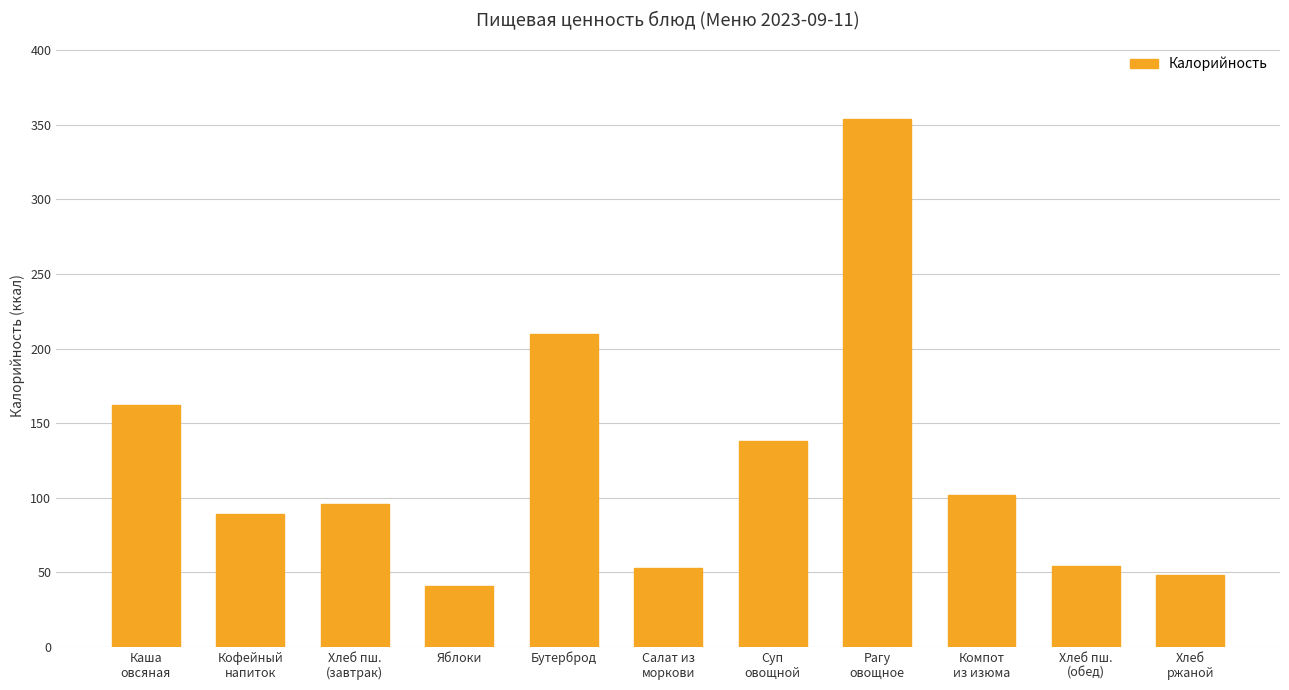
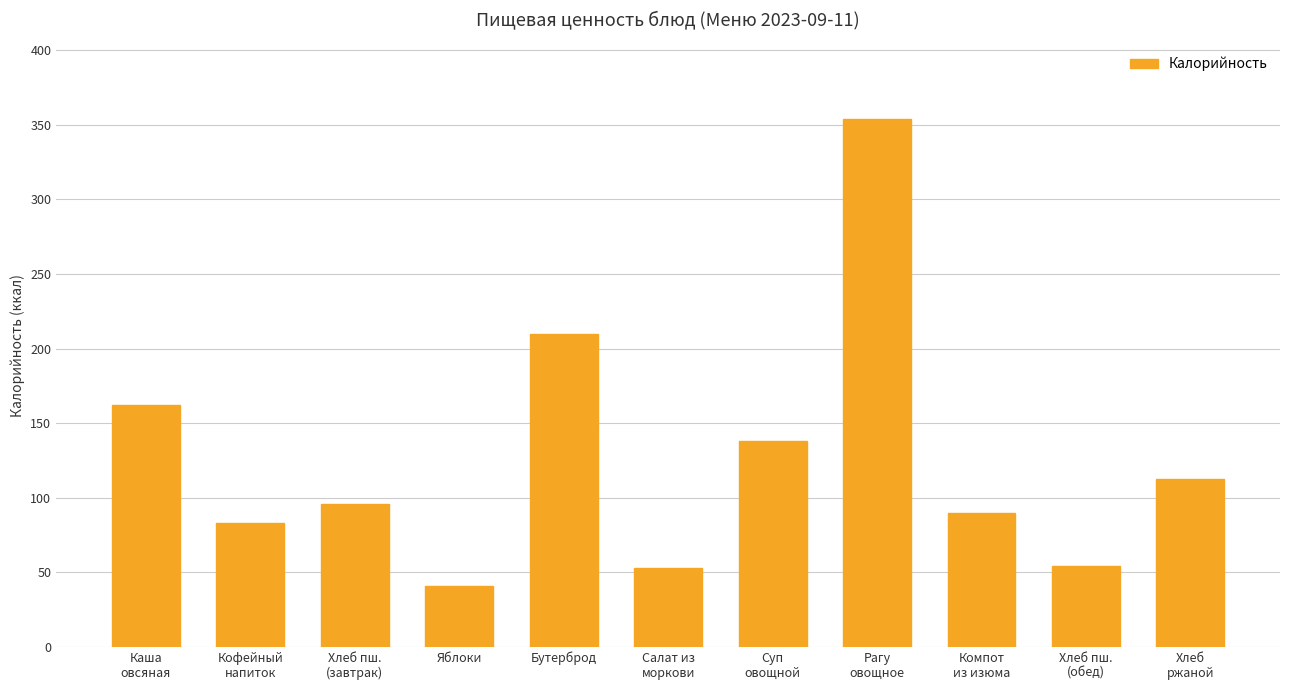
Кофейный напиток: 89 -> 83
Компот из изюма: 102 -> 90
Хлеб ржаной: 48 -> 113
